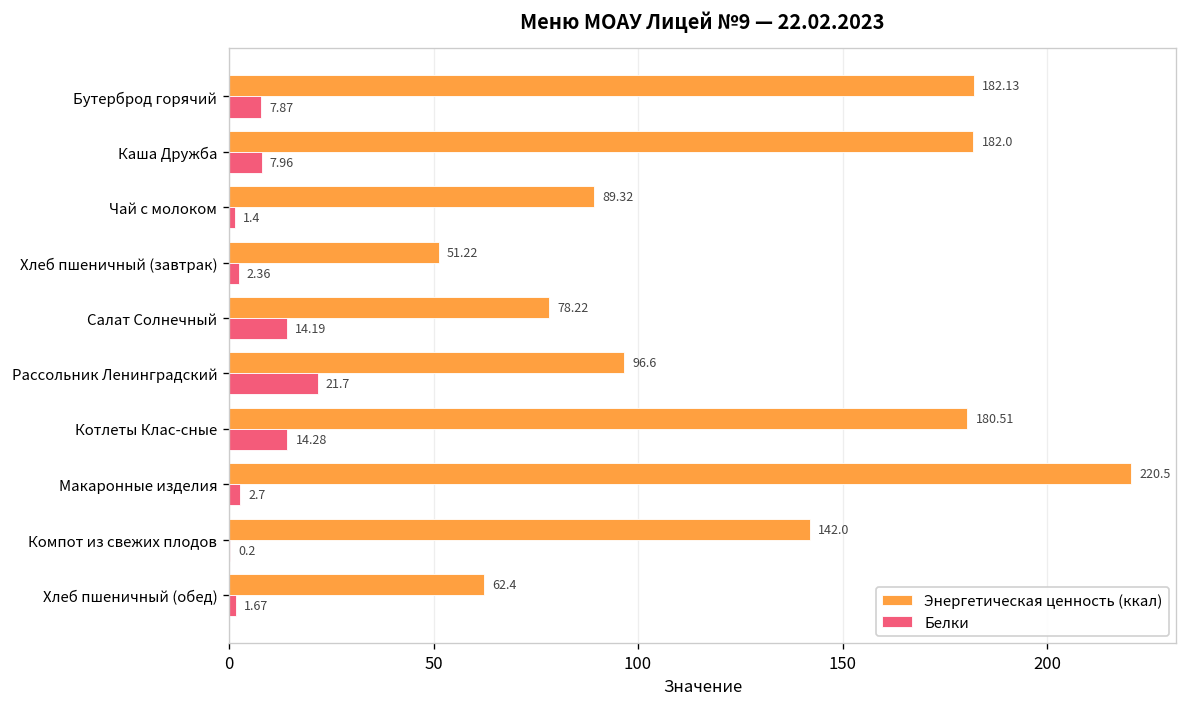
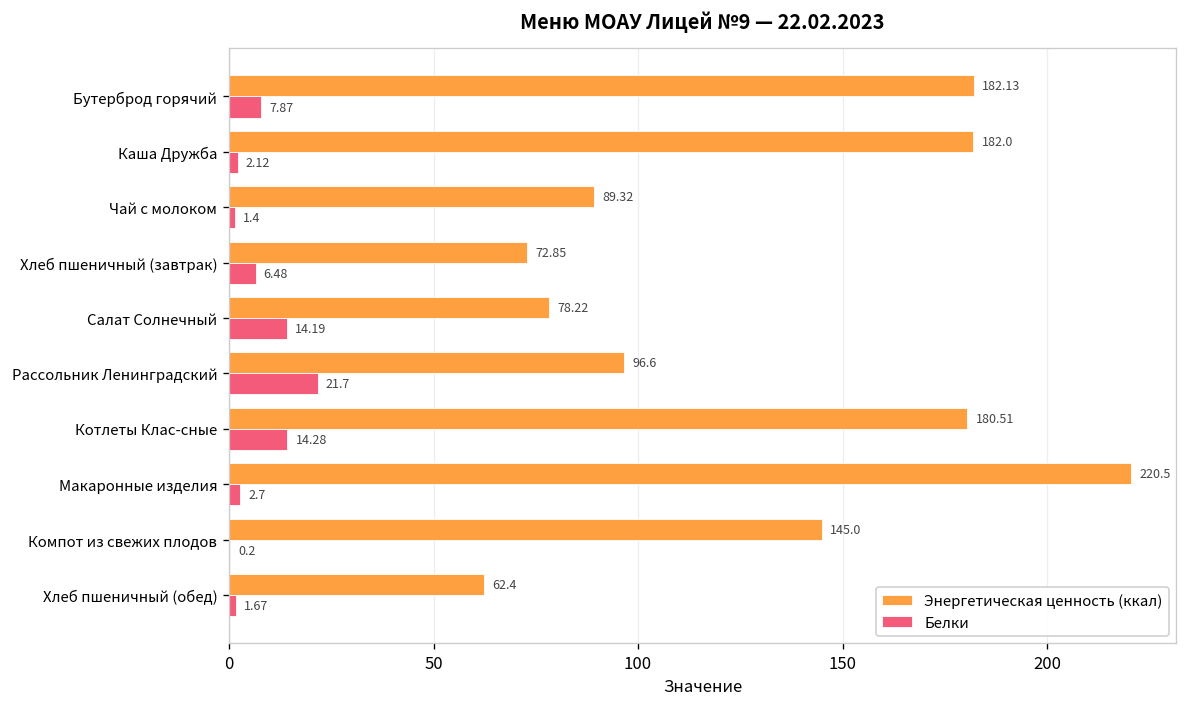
Белки, Каша Дружба: 7.96 -> 2.12
Энергетическая ценность (ккал), Хлеб пшеничный (завтрак): 51.22 -> 72.85
Белки, Хлеб пшеничный (завтрак): 2.36 -> 6.48
Энергетическая ценность (ккал), Компот из свежих плодов: 142.0 -> 145.0
